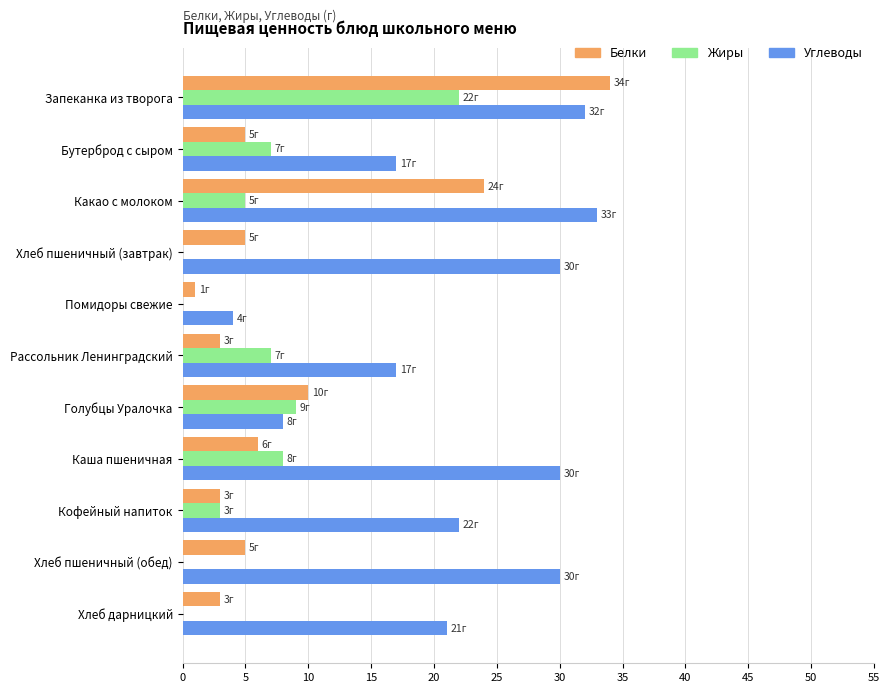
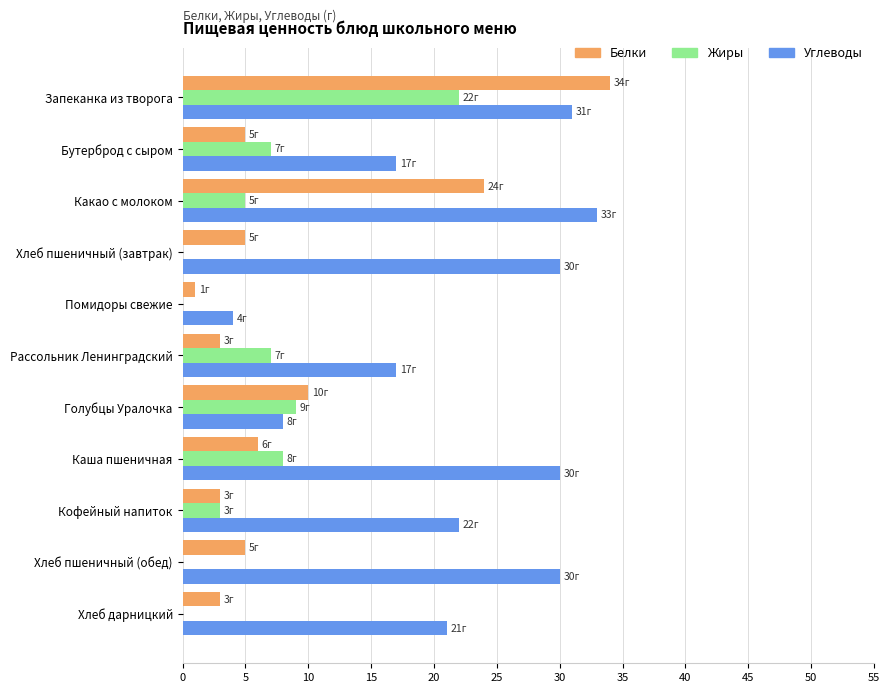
Углеводы, Запеканка из творога: 32г -> 31г
